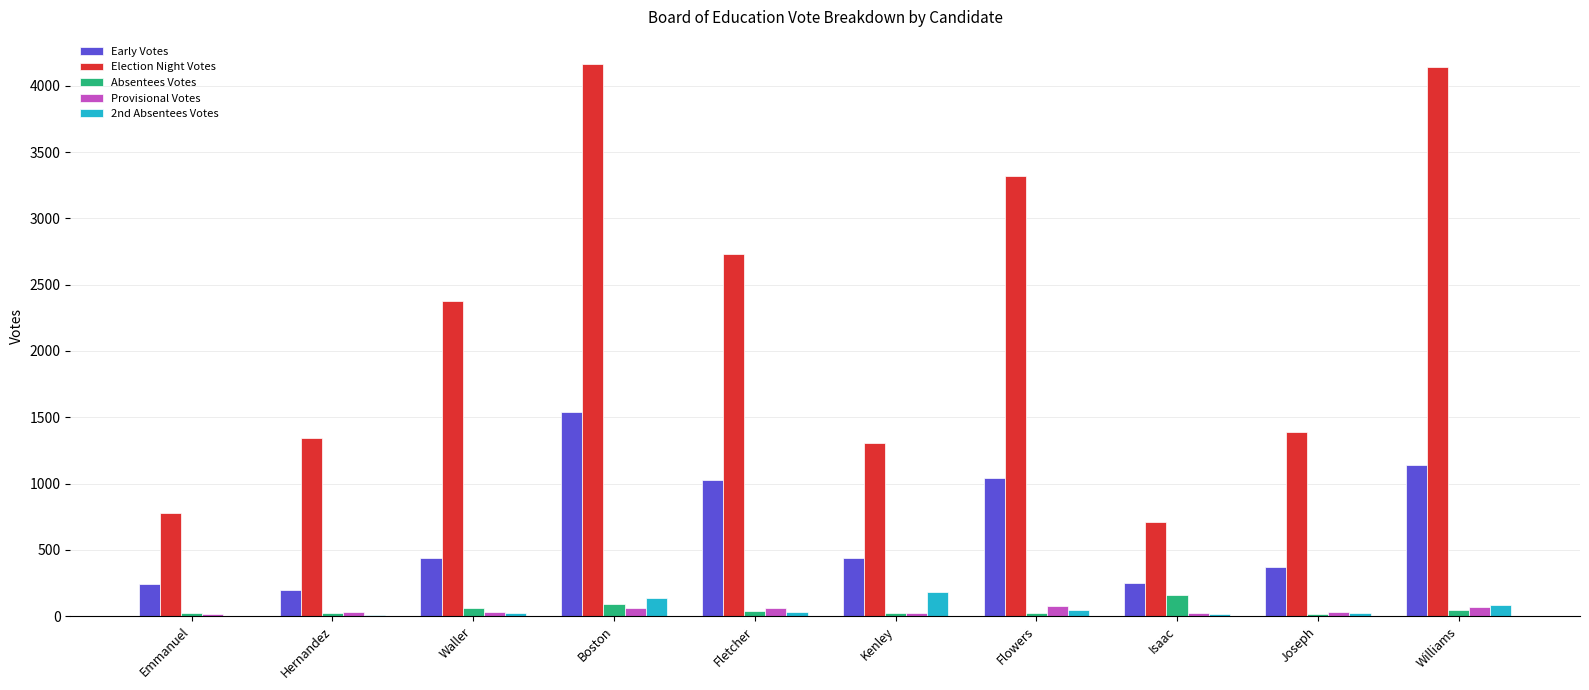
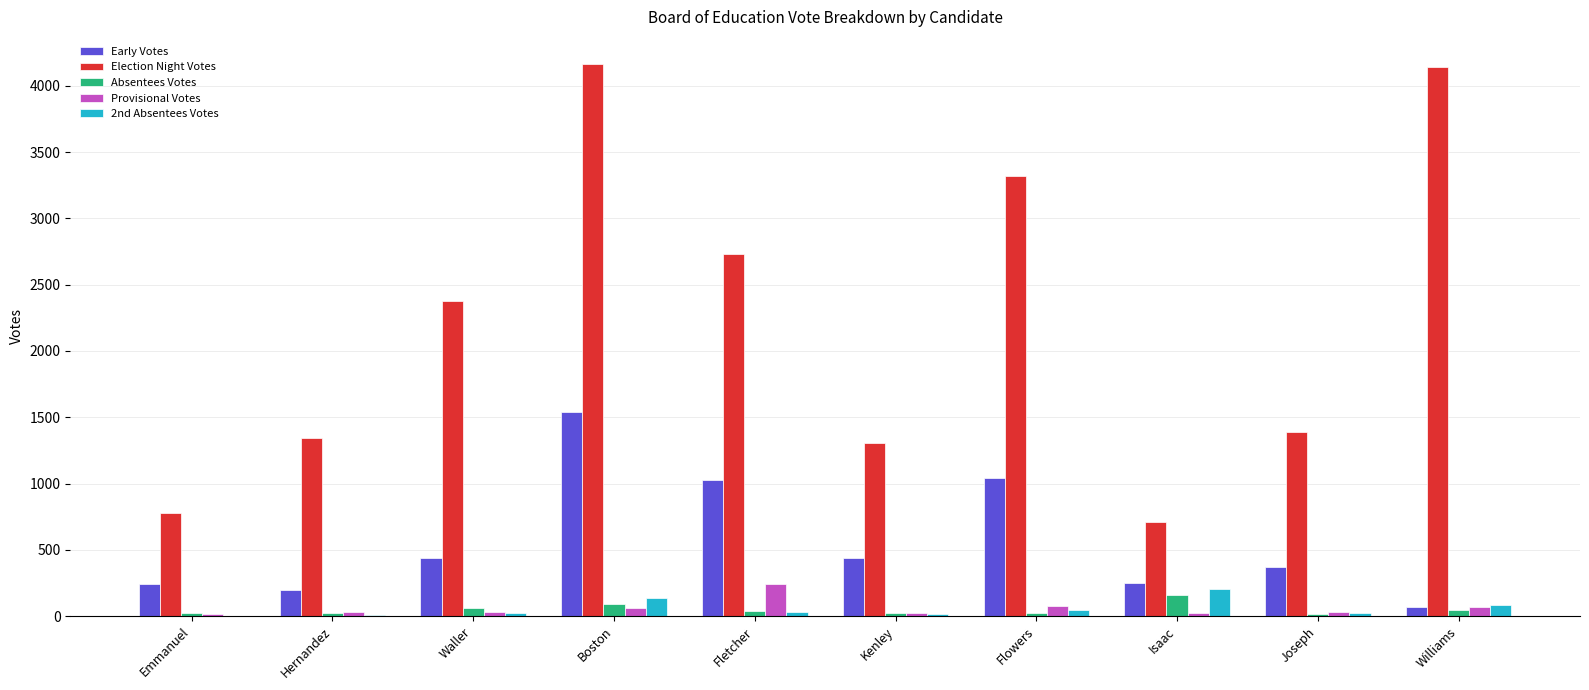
Provisional Votes, Fletcher: 60 -> 240
2nd Absentees Votes, Kenley: 180 -> 20
2nd Absentees Votes, Isaac: 10 -> 200
Early Votes, Williams: 1140 -> 70
